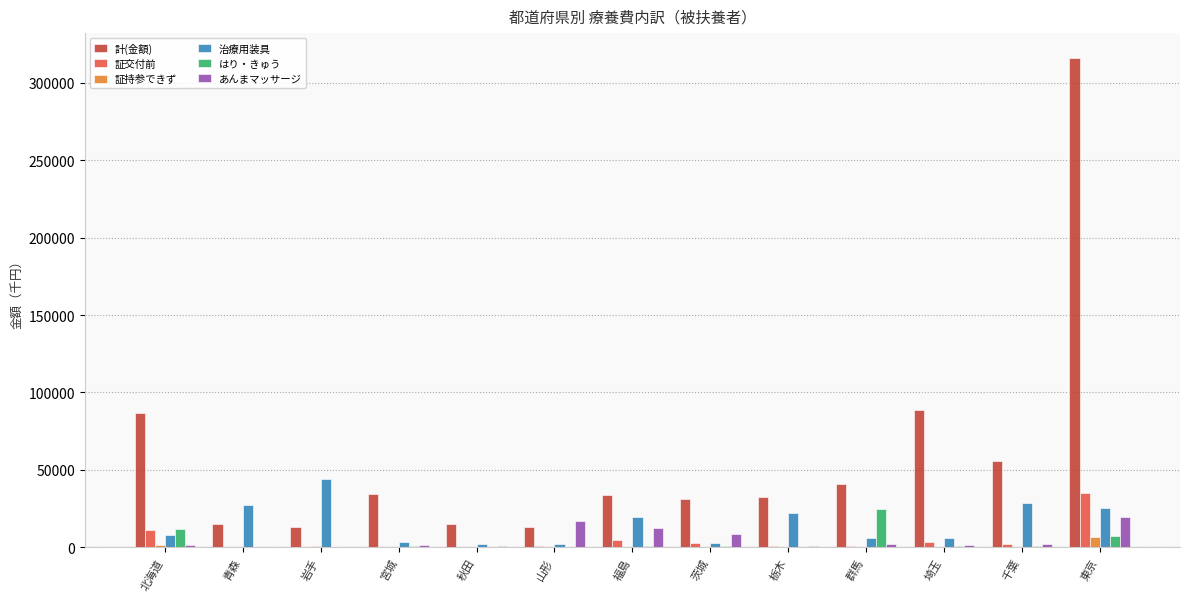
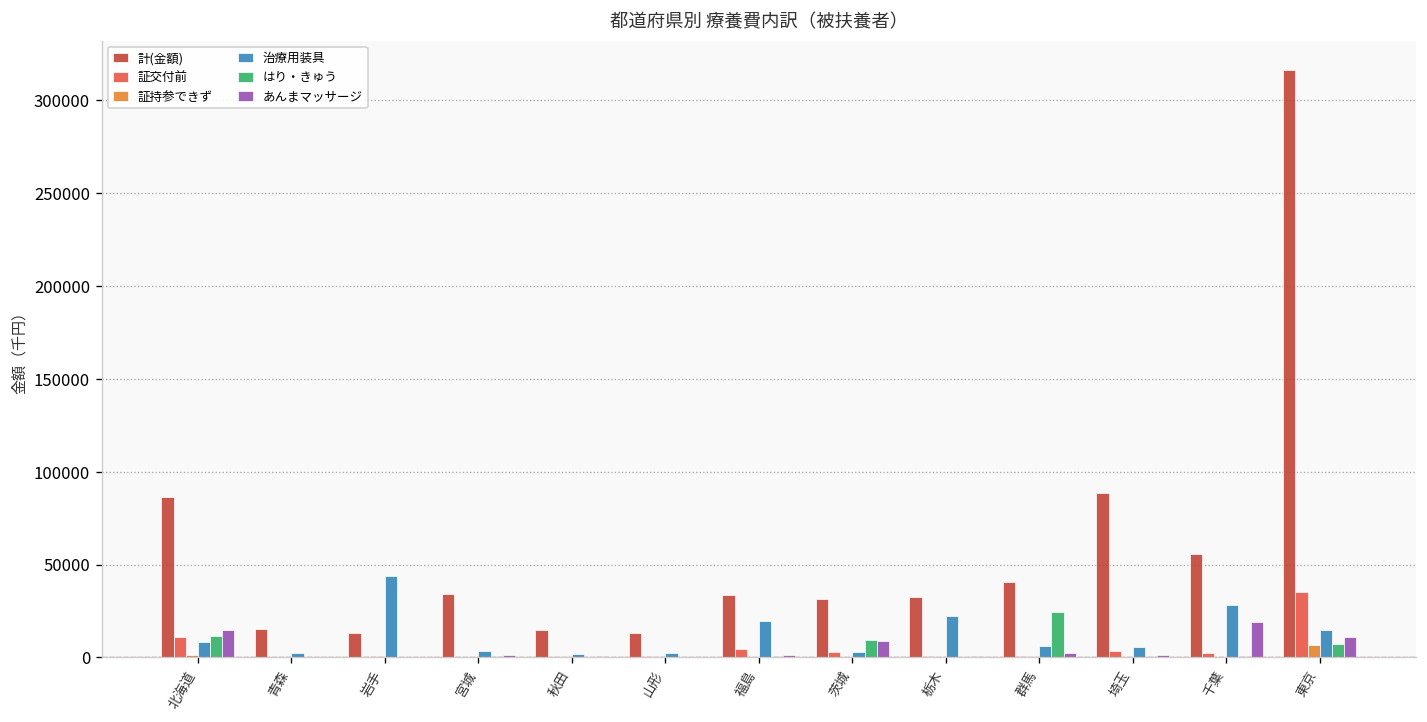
あんまマッサージ, 北海道: 2000 -> 15000
治療用装具, 青森: 27000 -> 2000
あんまマッサージ, 山形: 17000 -> 0
あんまマッサージ, 福島: 12000 -> 1000
はり・きゅう, 茨城: 1000 -> 10000
あんまマッサージ, 千葉: 2000 -> 19000
治療用装具, 東京: 25000 -> 15000
あんまマッサージ, 東京: 19000 -> 11000
